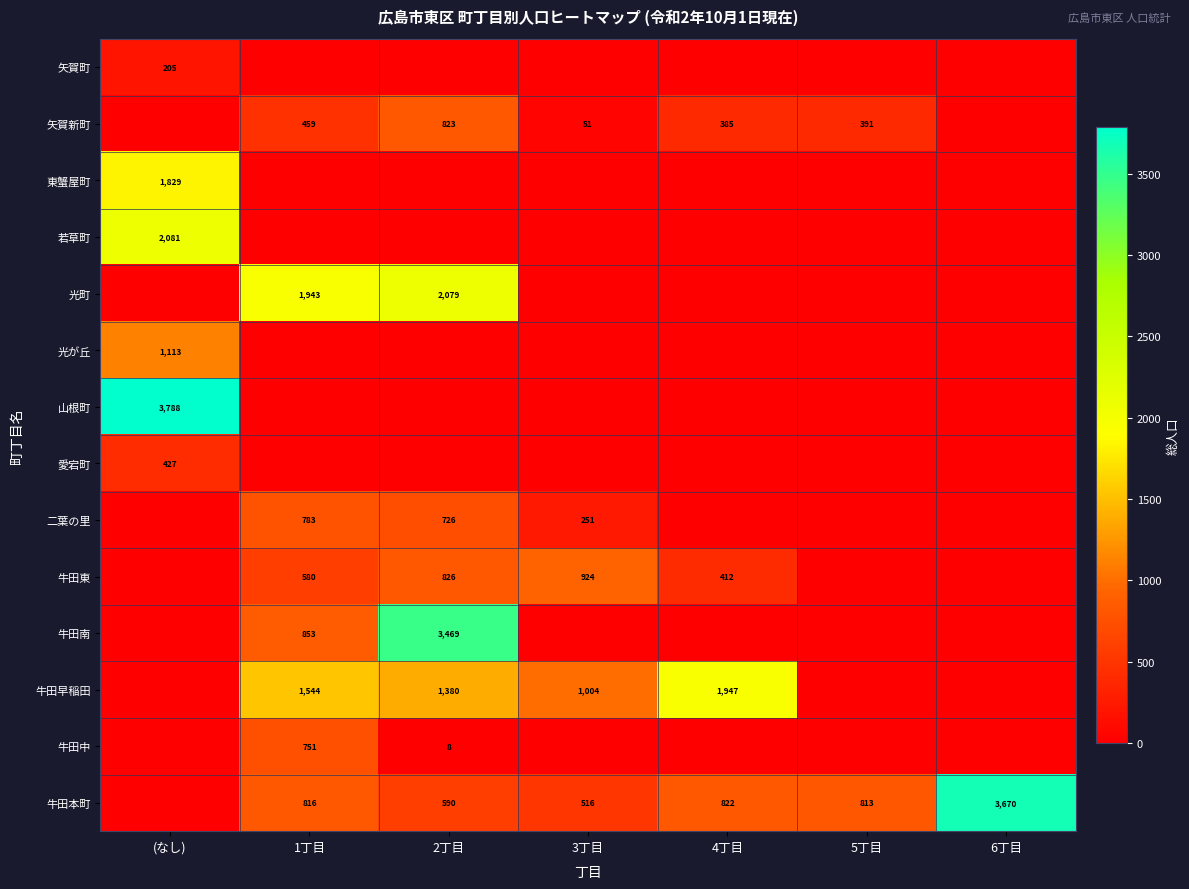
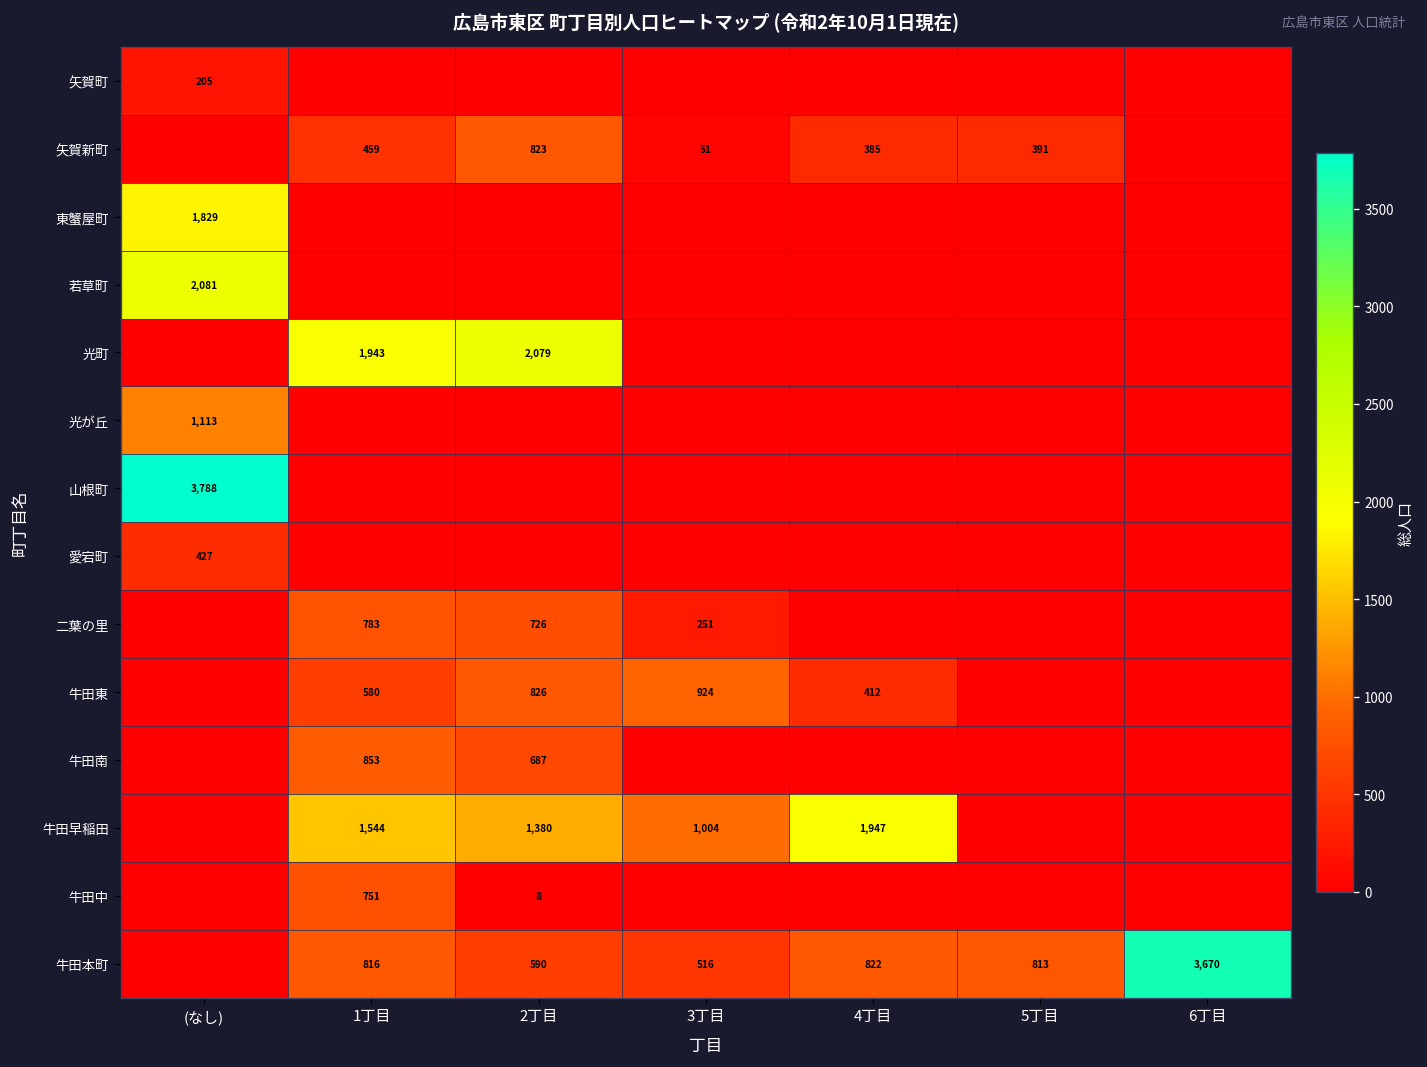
牛田南, 2丁目: 3,469 -> 687
